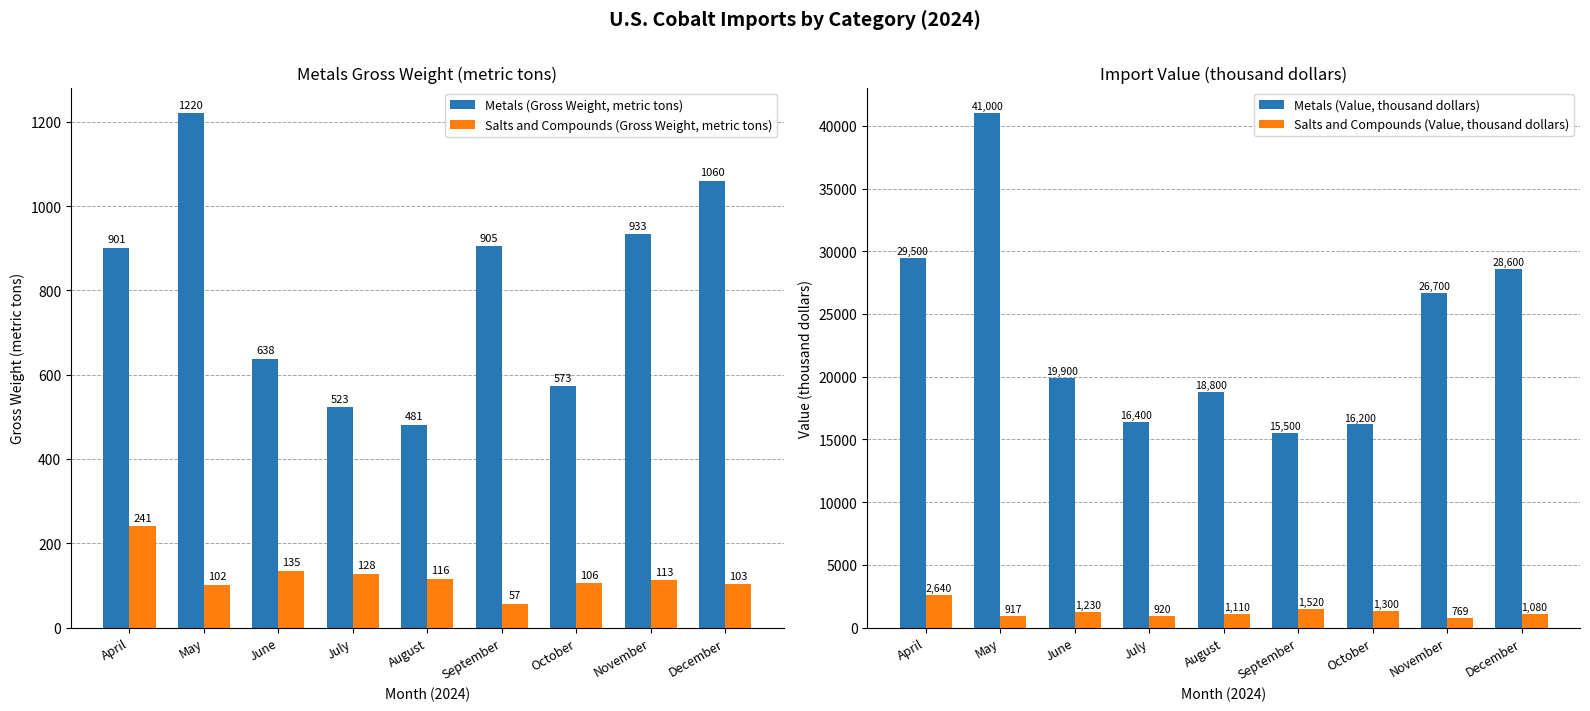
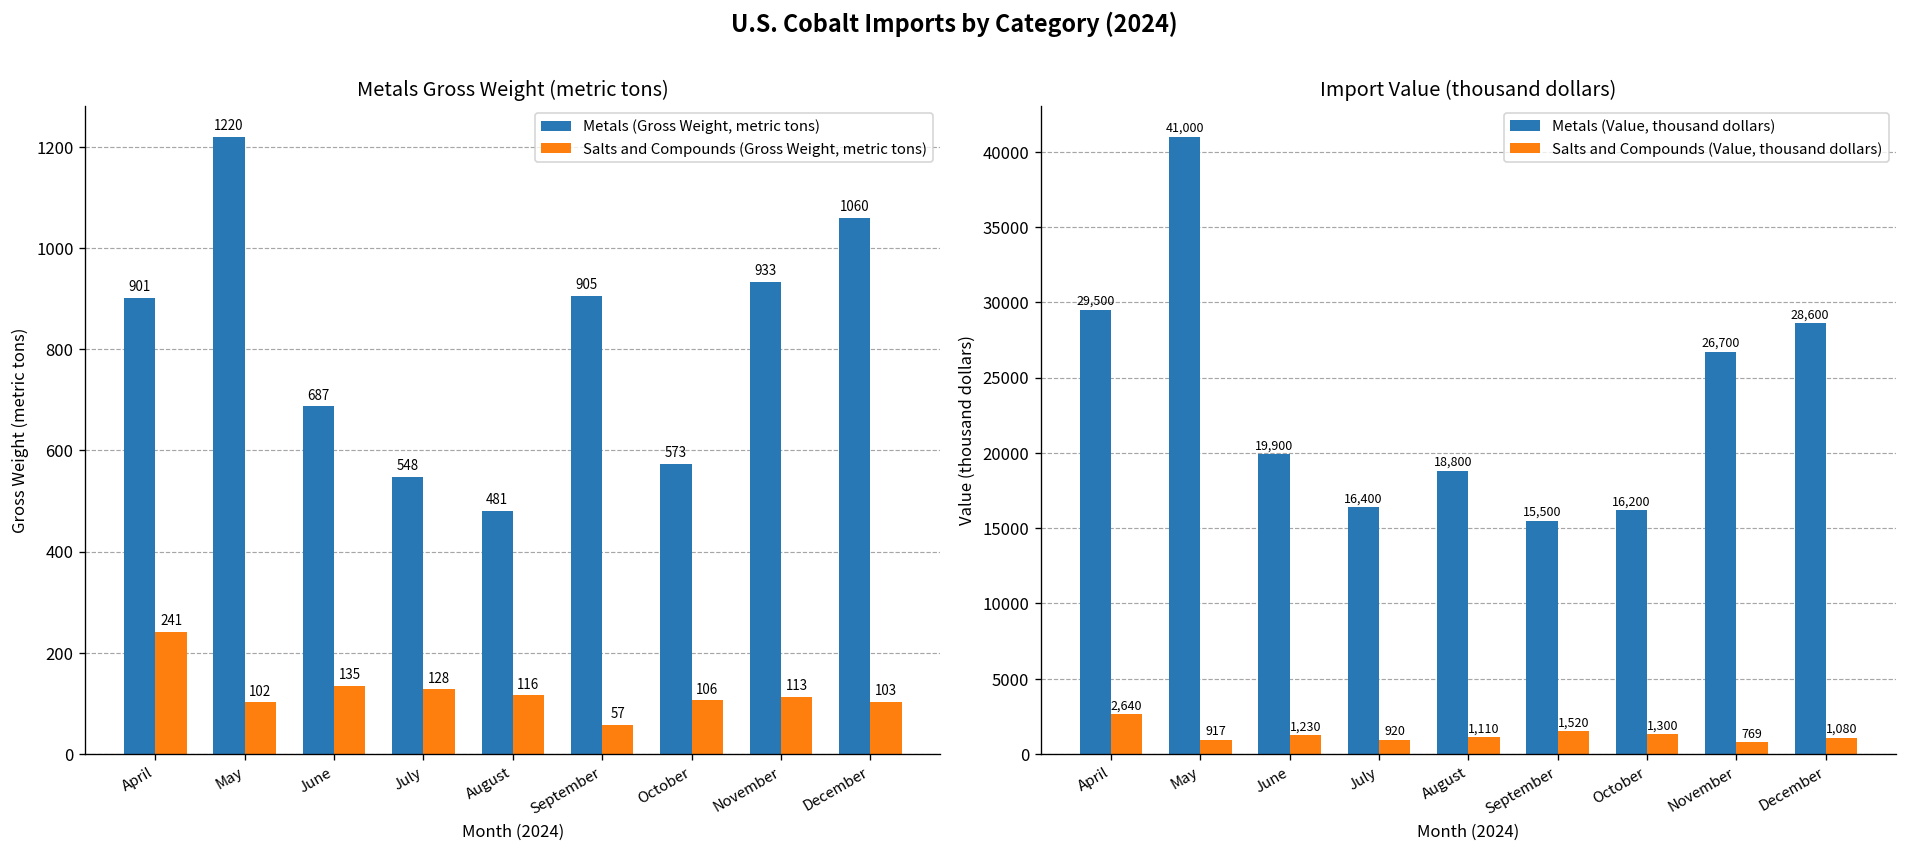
Metals Gross Weight (metric tons), Metals (Gross Weight, metric tons), June: 638 -> 687
Metals Gross Weight (metric tons), Metals (Gross Weight, metric tons), July: 523 -> 548
